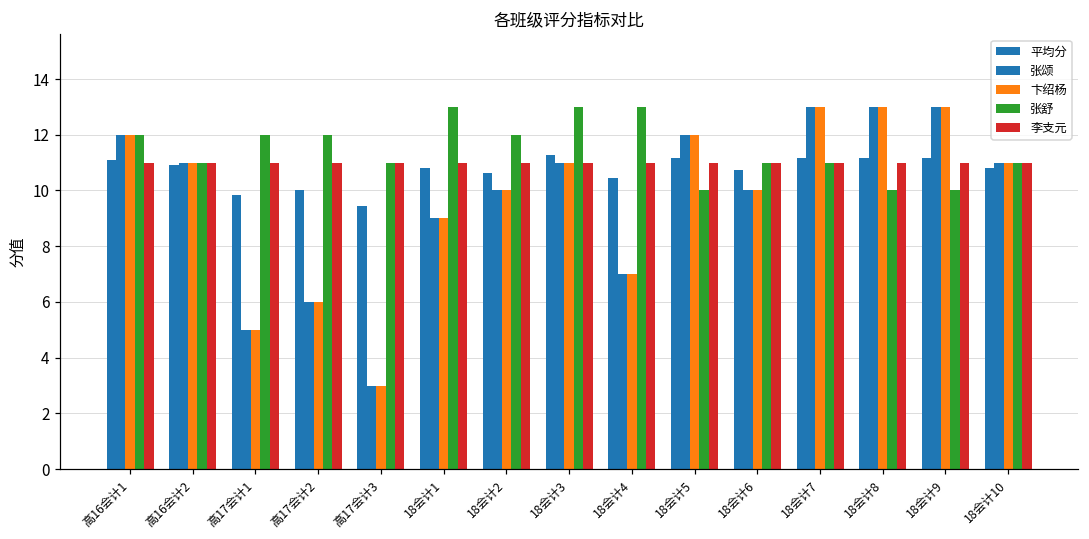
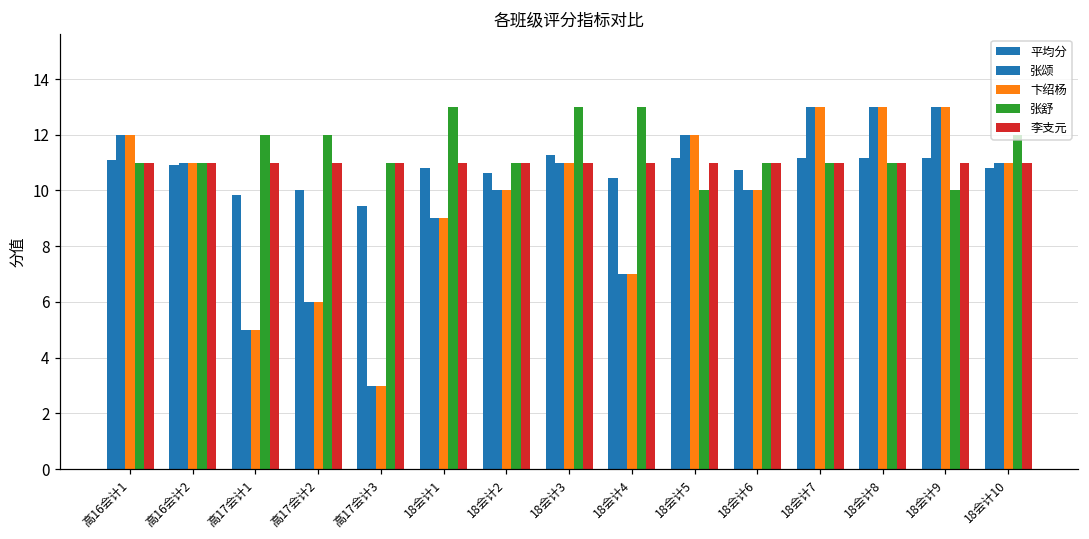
张舒, 高16会计1: 12 -> 11
张舒, 18会计2: 12 -> 11
张舒, 18会计8: 10 -> 11
张舒, 18会计10: 11 -> 12
